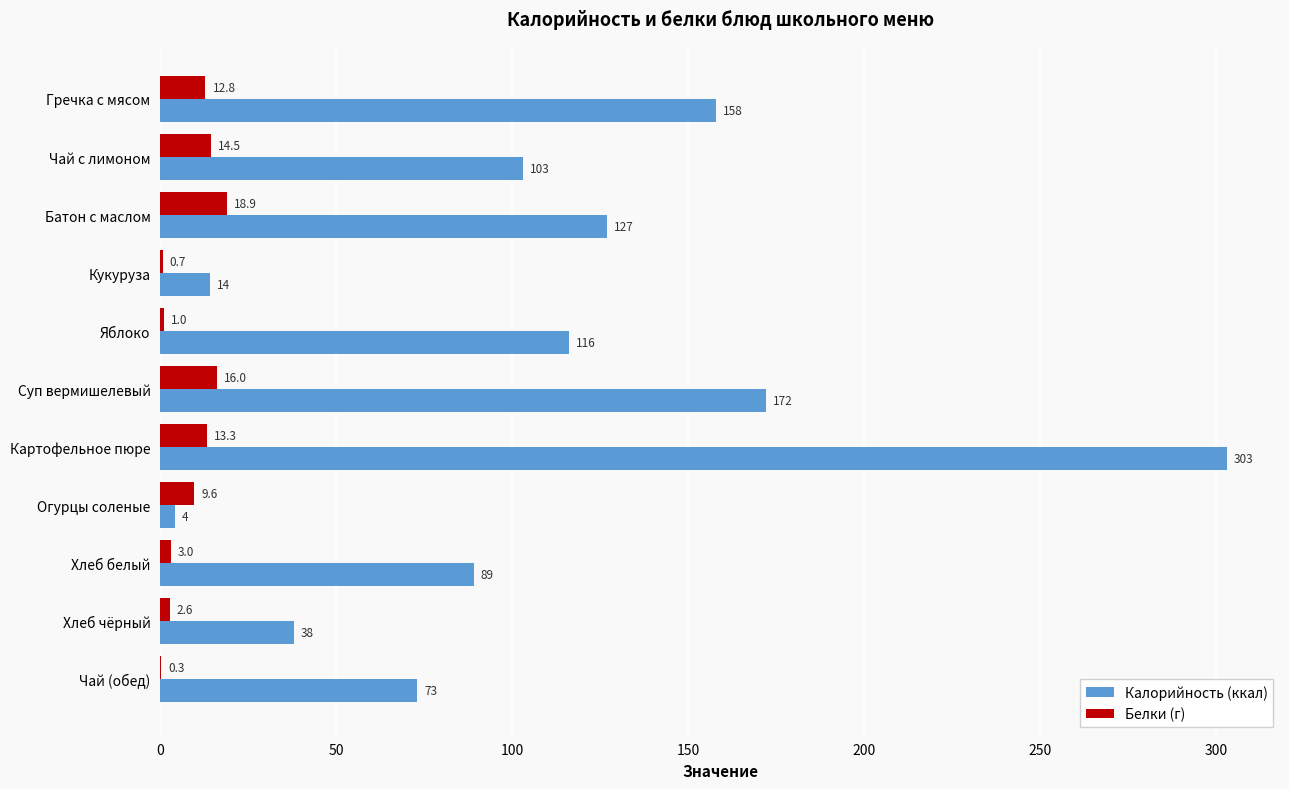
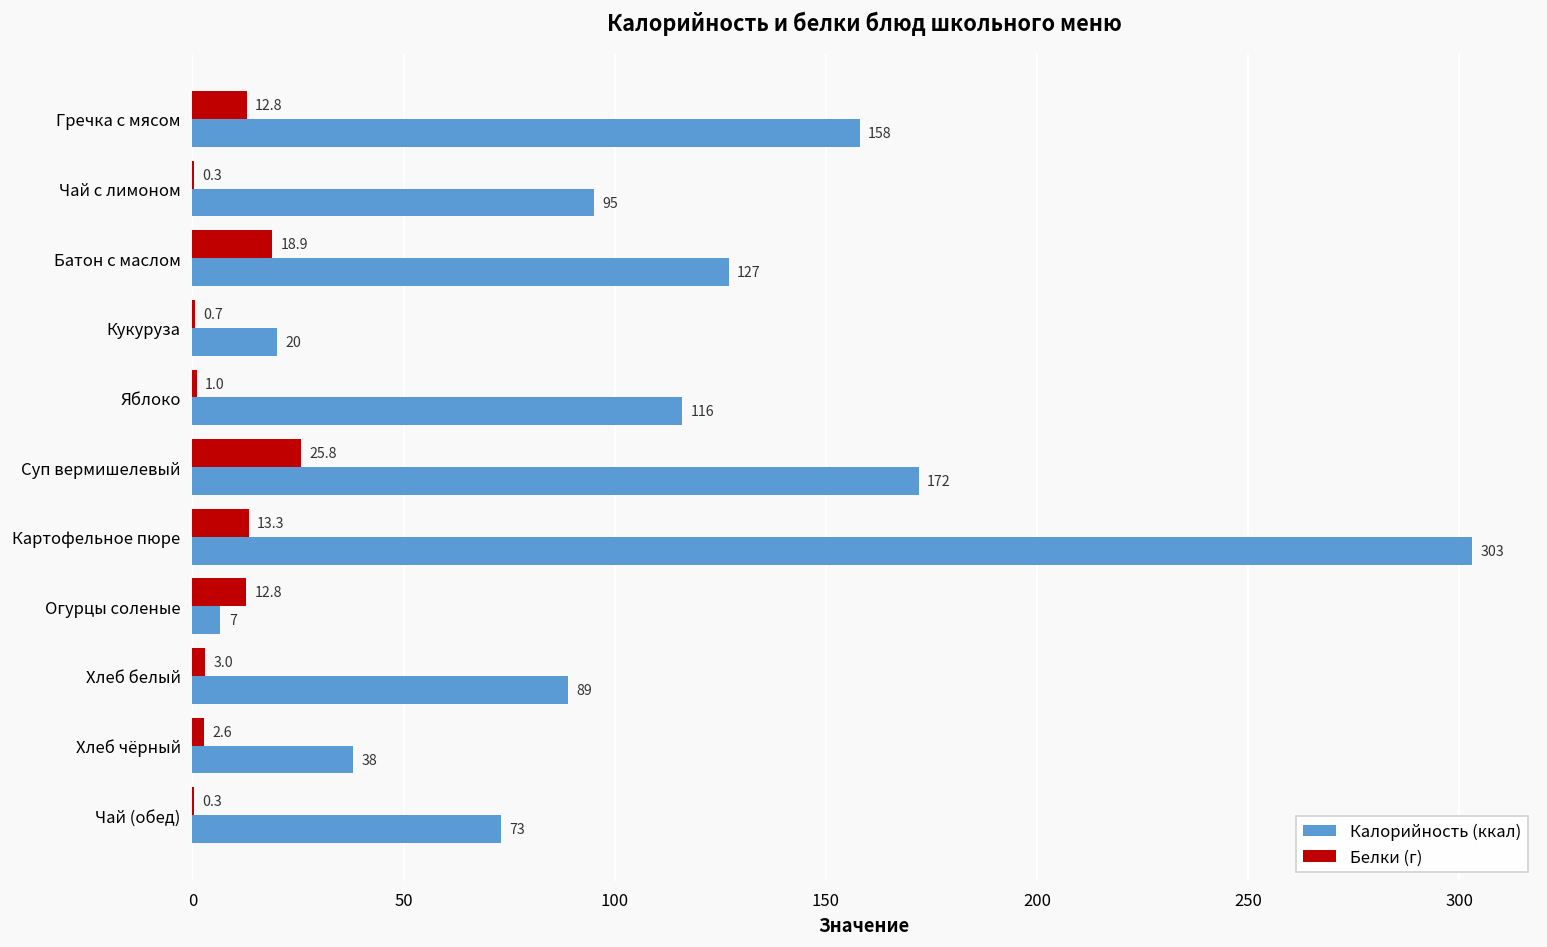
Белки (г), Чай с лимоном: 14.5 -> 0.3
Калорийность (ккал), Чай с лимоном: 103 -> 95
Калорийность (ккал), Кукуруза: 14 -> 20
Белки (г), Суп вермишелевый: 16.0 -> 25.8
Белки (г), Огурцы соленые: 9.6 -> 12.8
Калорийность (ккал), Огурцы соленые: 4 -> 7
